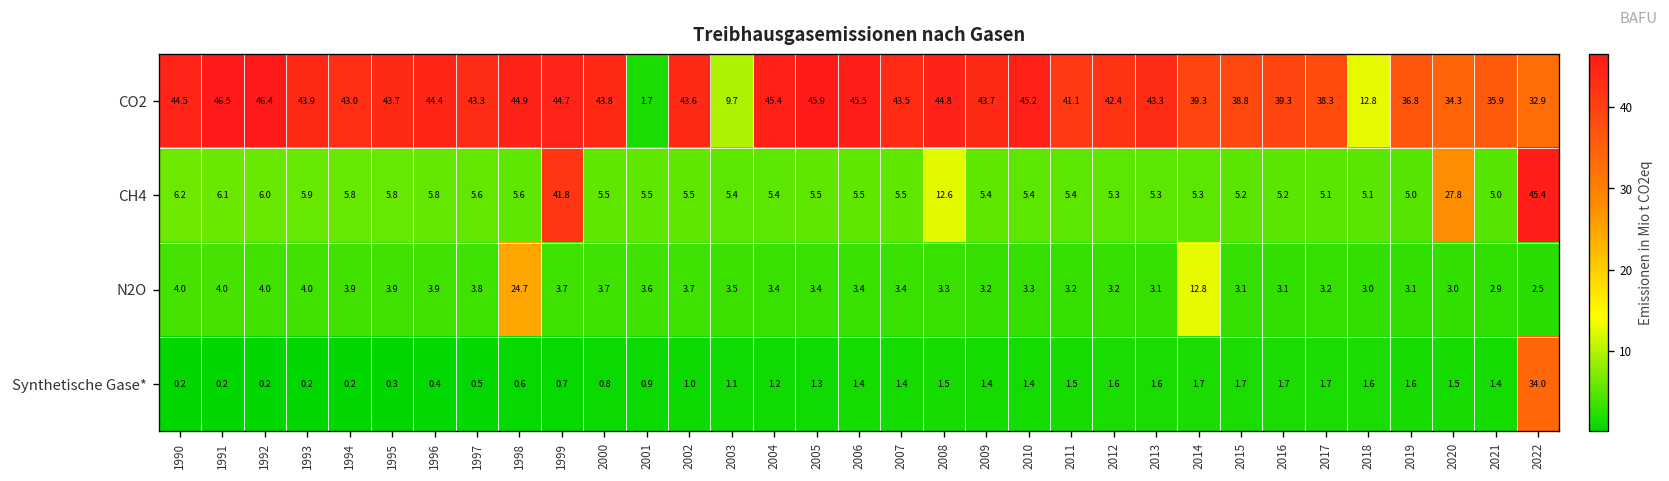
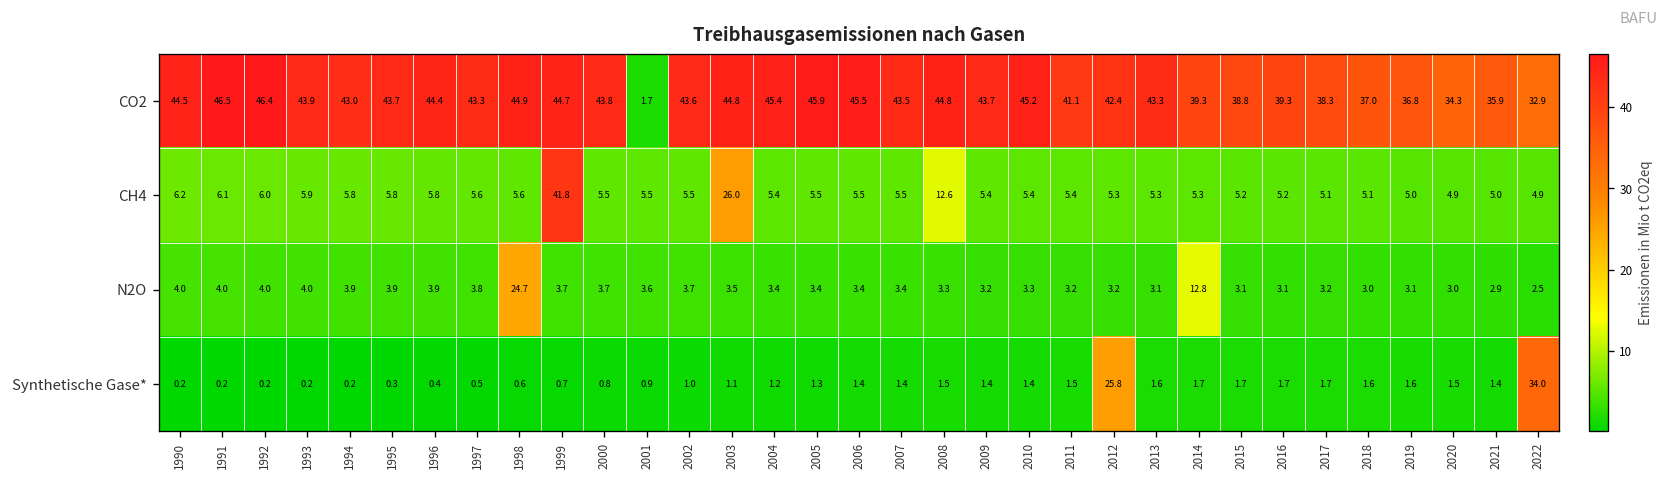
CO2, 2003: 9.7 -> 44.8
CO2, 2018: 12.8 -> 37.0
CH4, 2003: 5.4 -> 26.0
CH4, 2020: 27.8 -> 4.9
CH4, 2022: 45.4 -> 4.9
Synthetische Gase*, 2012: 1.6 -> 25.8
